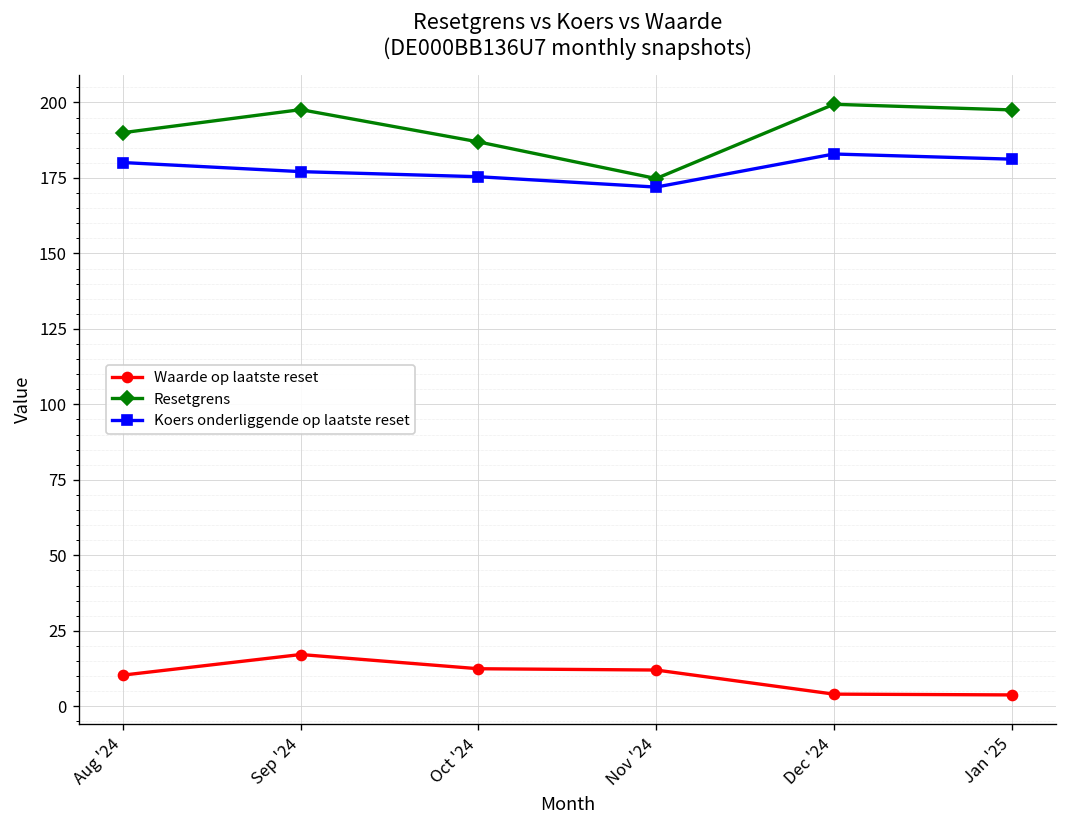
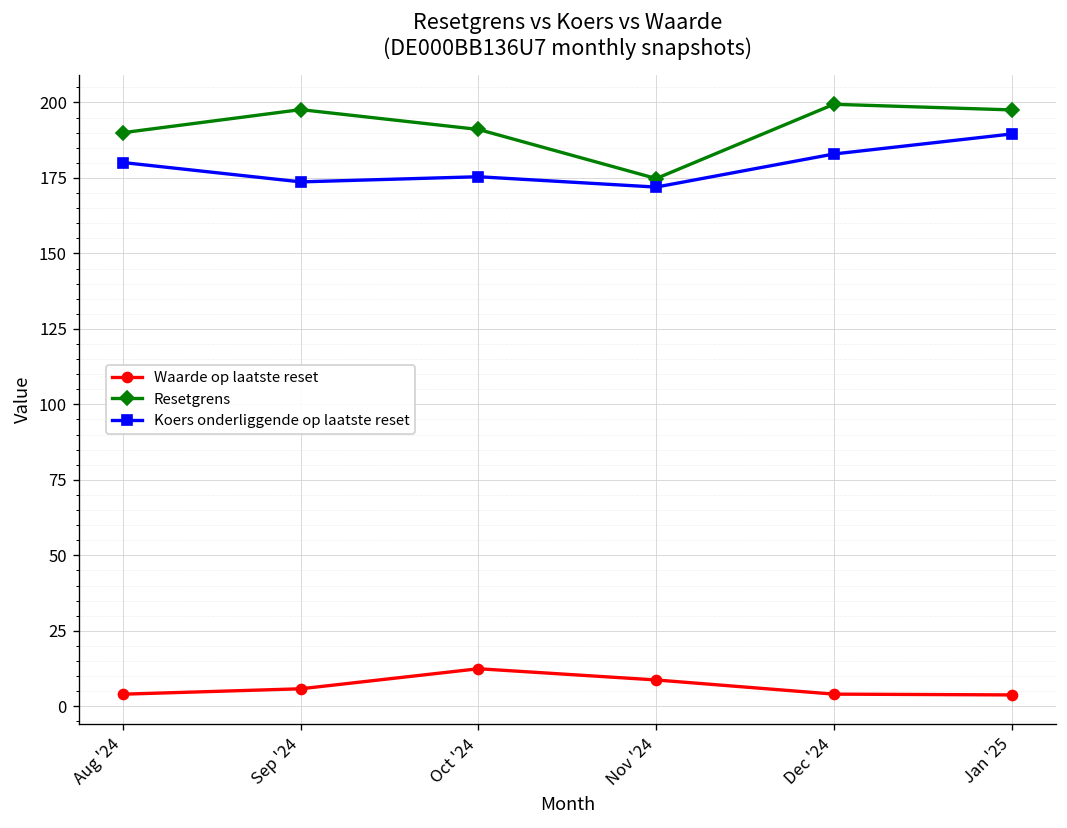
Waarde op laatste reset, Aug '24: 10 -> 4
Waarde op laatste reset, Sep '24: 17 -> 6
Koers onderliggende op laatste reset, Sep '24: 177 -> 174
Resetgrens, Oct '24: 187 -> 191
Waarde op laatste reset, Nov '24: 12 -> 9
Koers onderliggende op laatste reset, Jan '25: 181 -> 190
